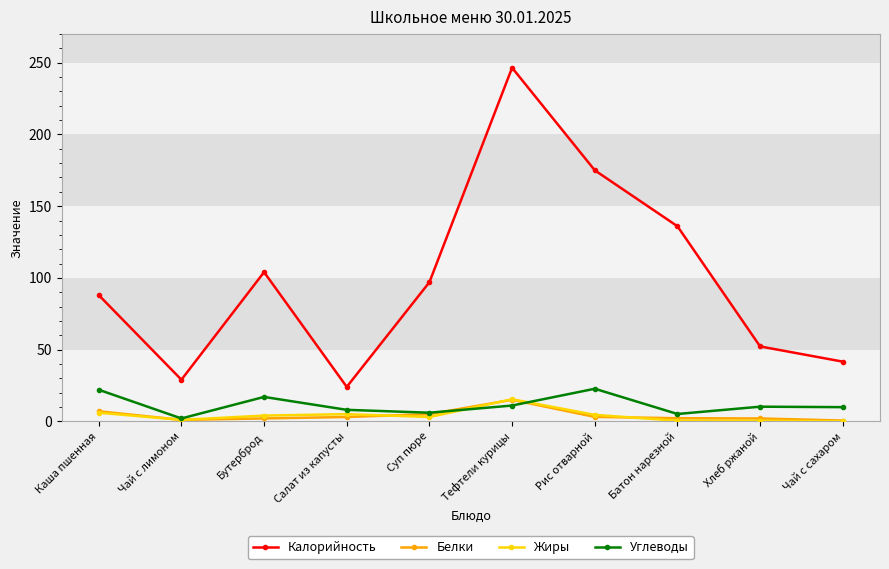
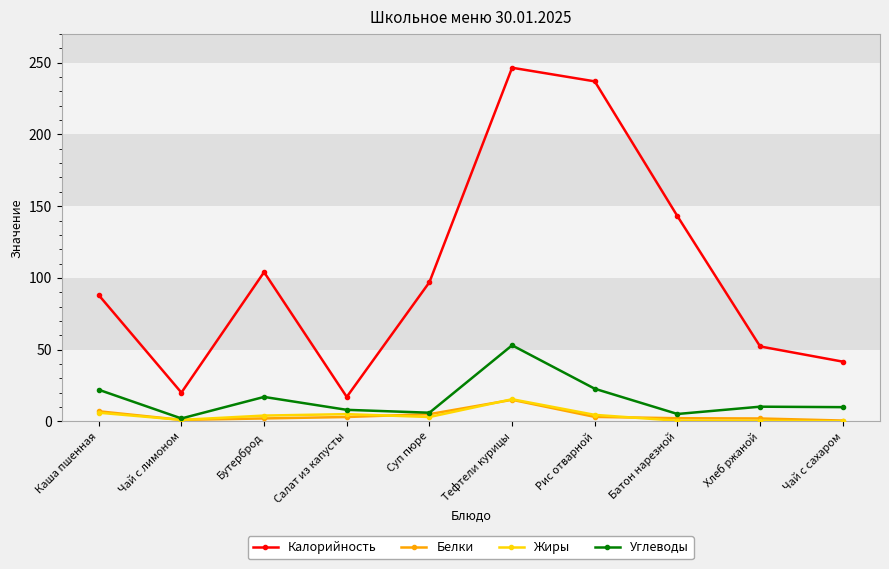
Калорийность, Чай с лимоном: 29 -> 20
Калорийность, Салат из капусты: 24 -> 17
Углеводы, Тефтели курицы: 11 -> 53
Калорийность, Рис отварной: 175 -> 237
Калорийность, Батон нарезной: 136 -> 143
